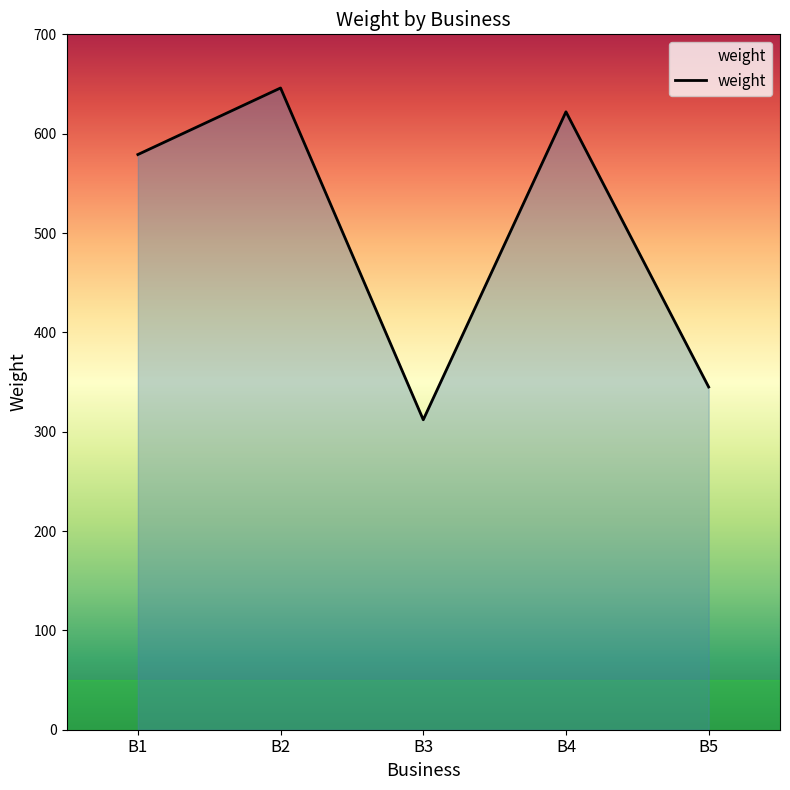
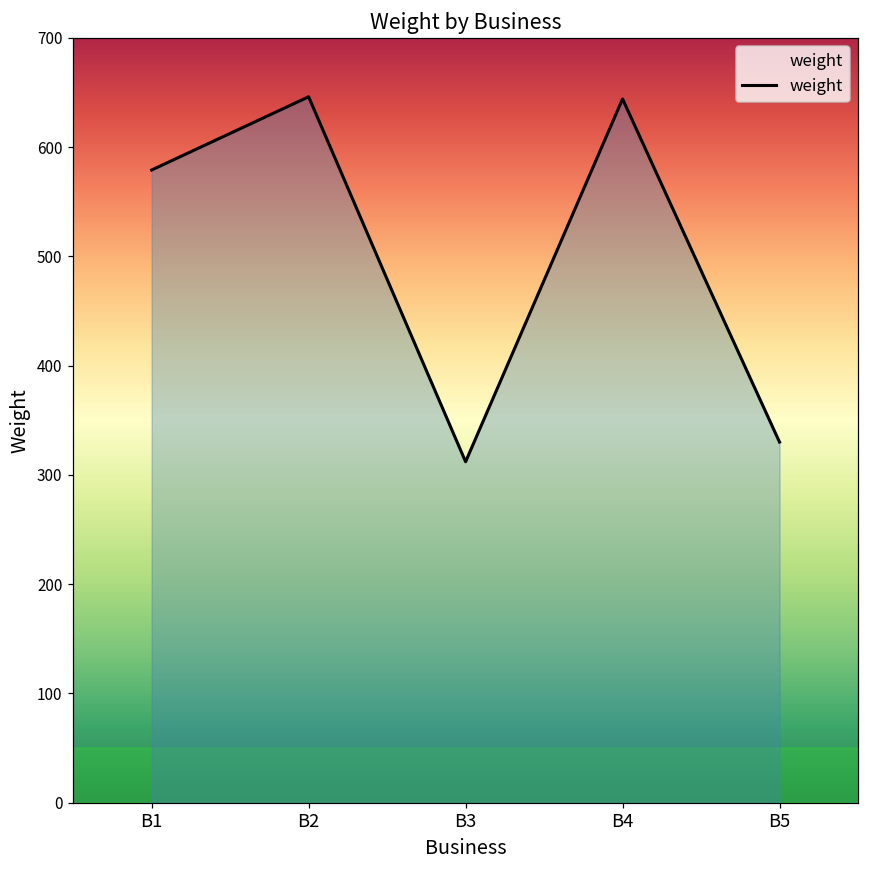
B4: 620 -> 640
B5: 350 -> 330
